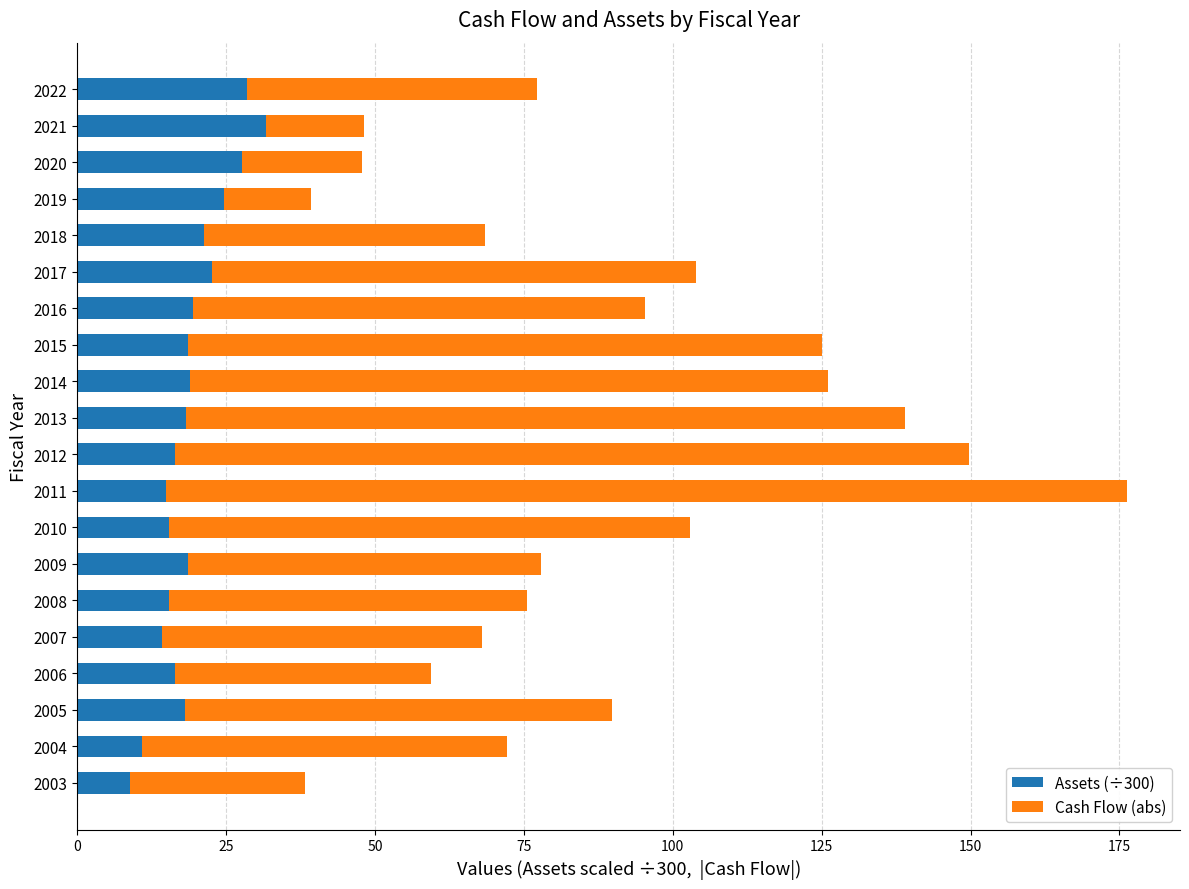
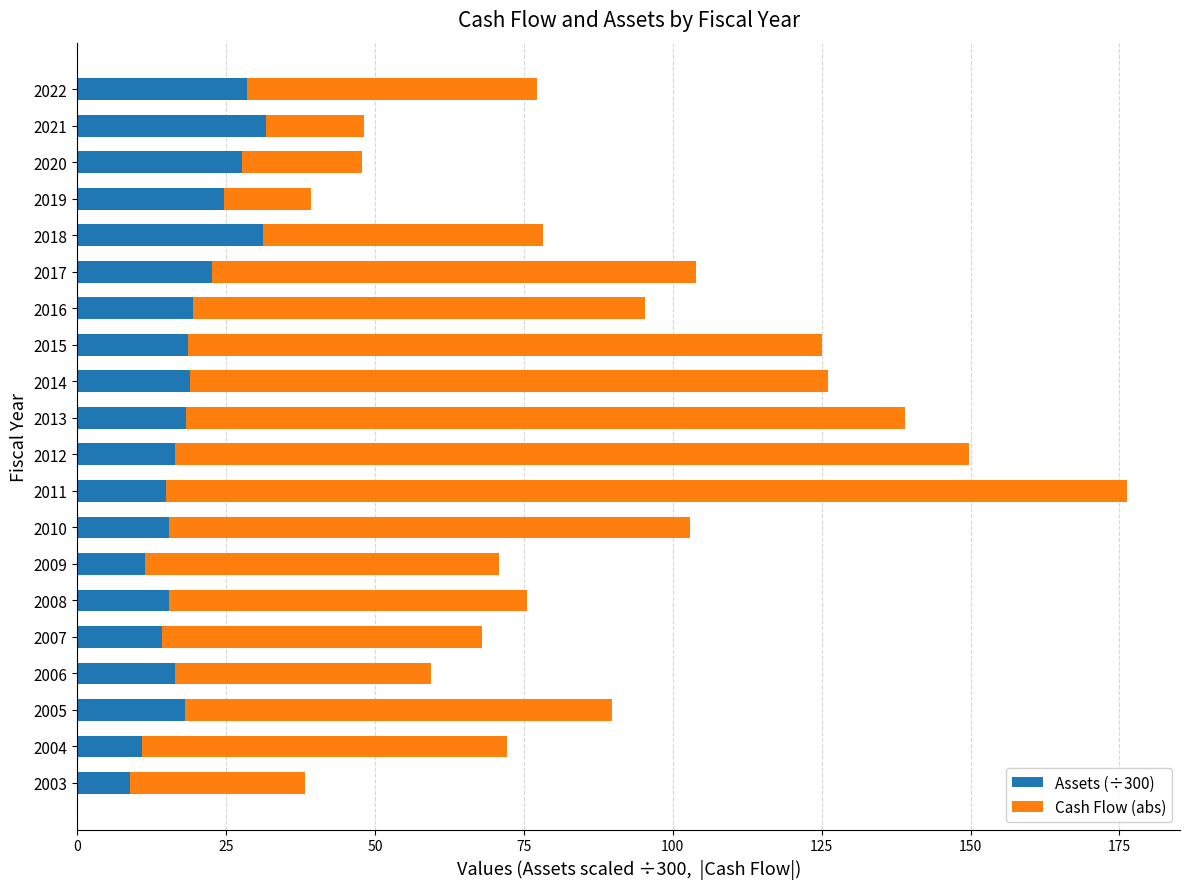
Assets (÷300), 2018: 21 -> 31
Assets (÷300), 2009: 19 -> 11
